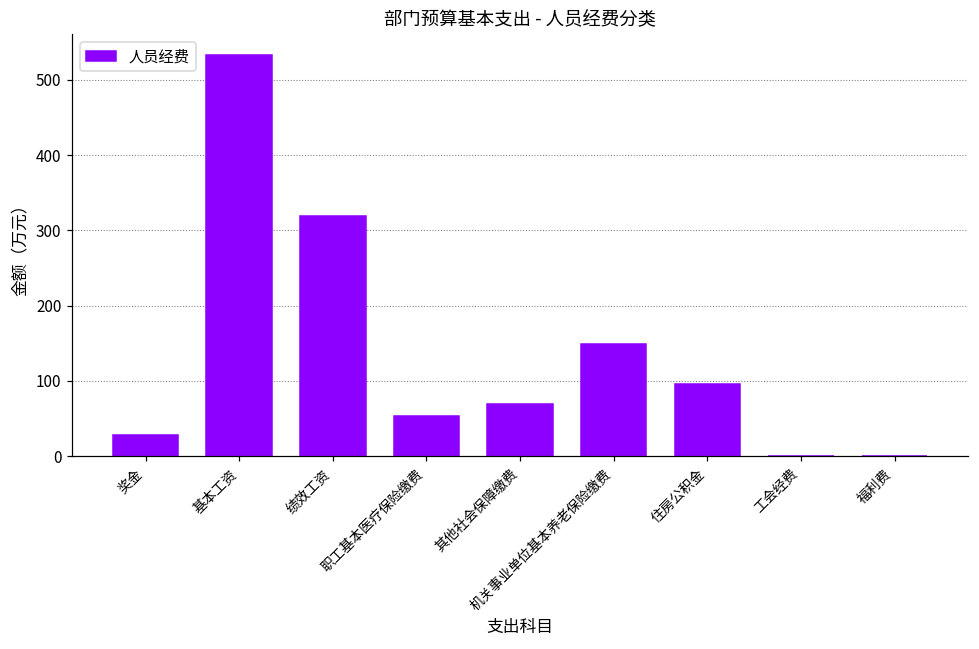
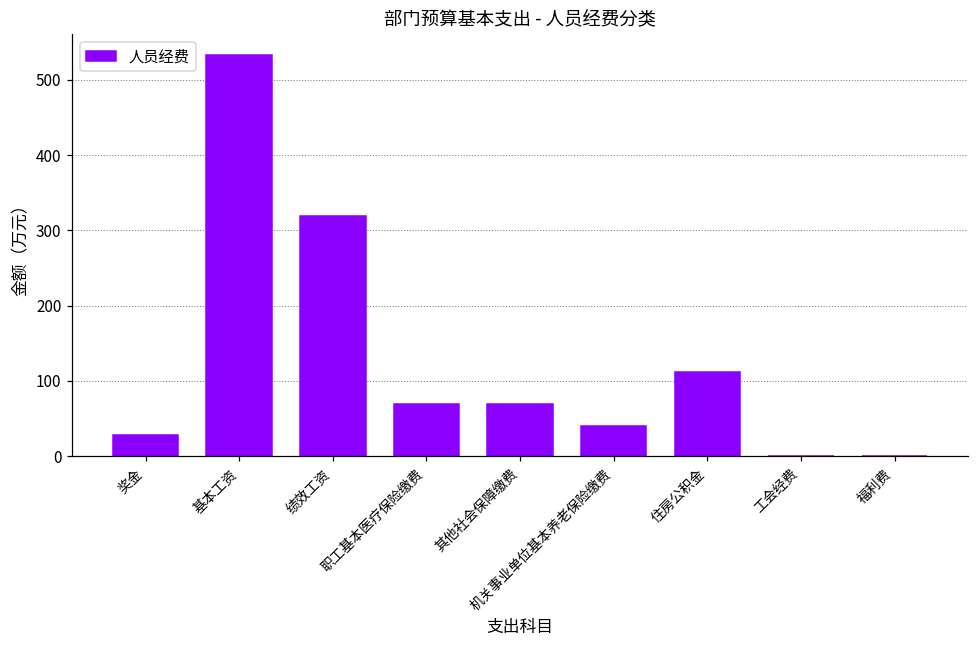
职工基本医疗保险缴费: 50 -> 70
机关事业单位基本养老保险缴费: 150 -> 40
住房公积金: 100 -> 110
